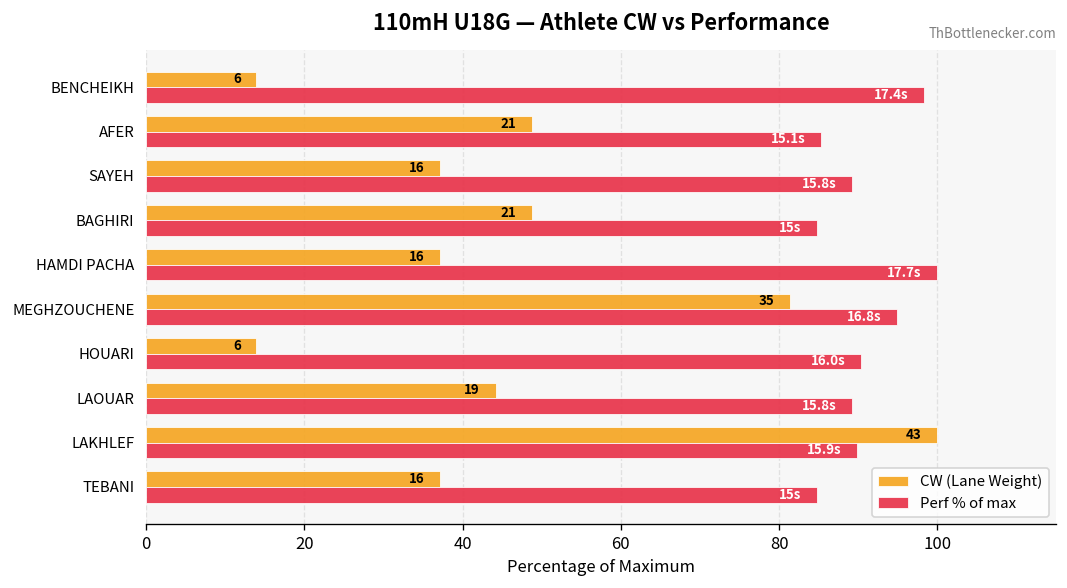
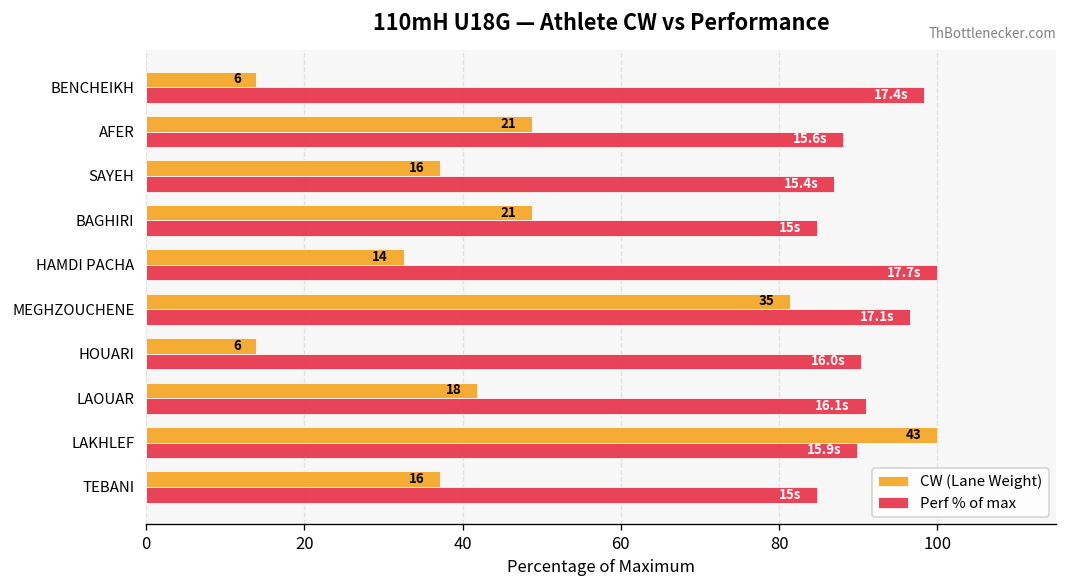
Perf % of max, AFER: 15.1s -> 15.6s
Perf % of max, SAYEH: 15.8s -> 15.4s
CW (Lane Weight), HAMDI PACHA: 16 -> 14
Perf % of max, MEGHZOUCHENE: 16.8s -> 17.1s
CW (Lane Weight), LAOUAR: 19 -> 18
Perf % of max, LAOUAR: 15.8s -> 16.1s
